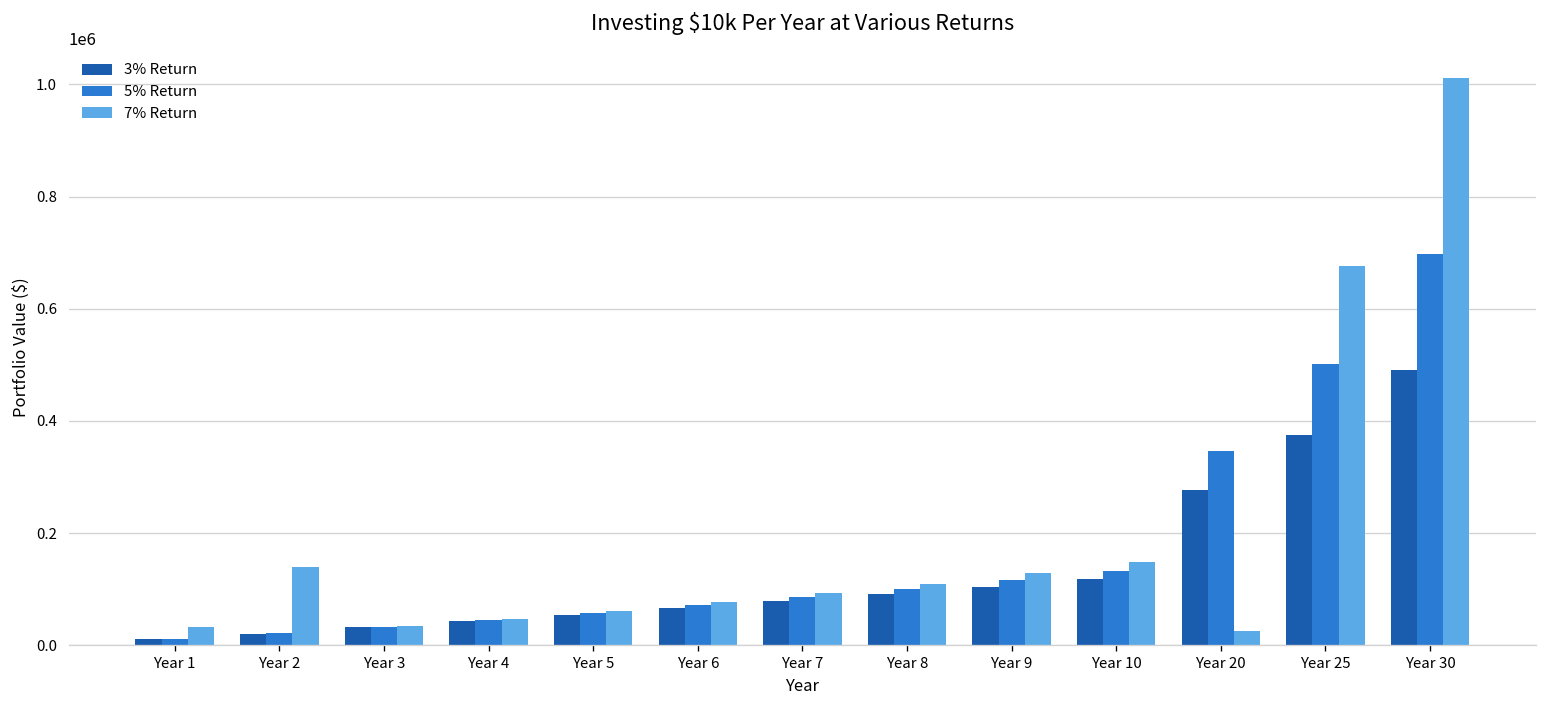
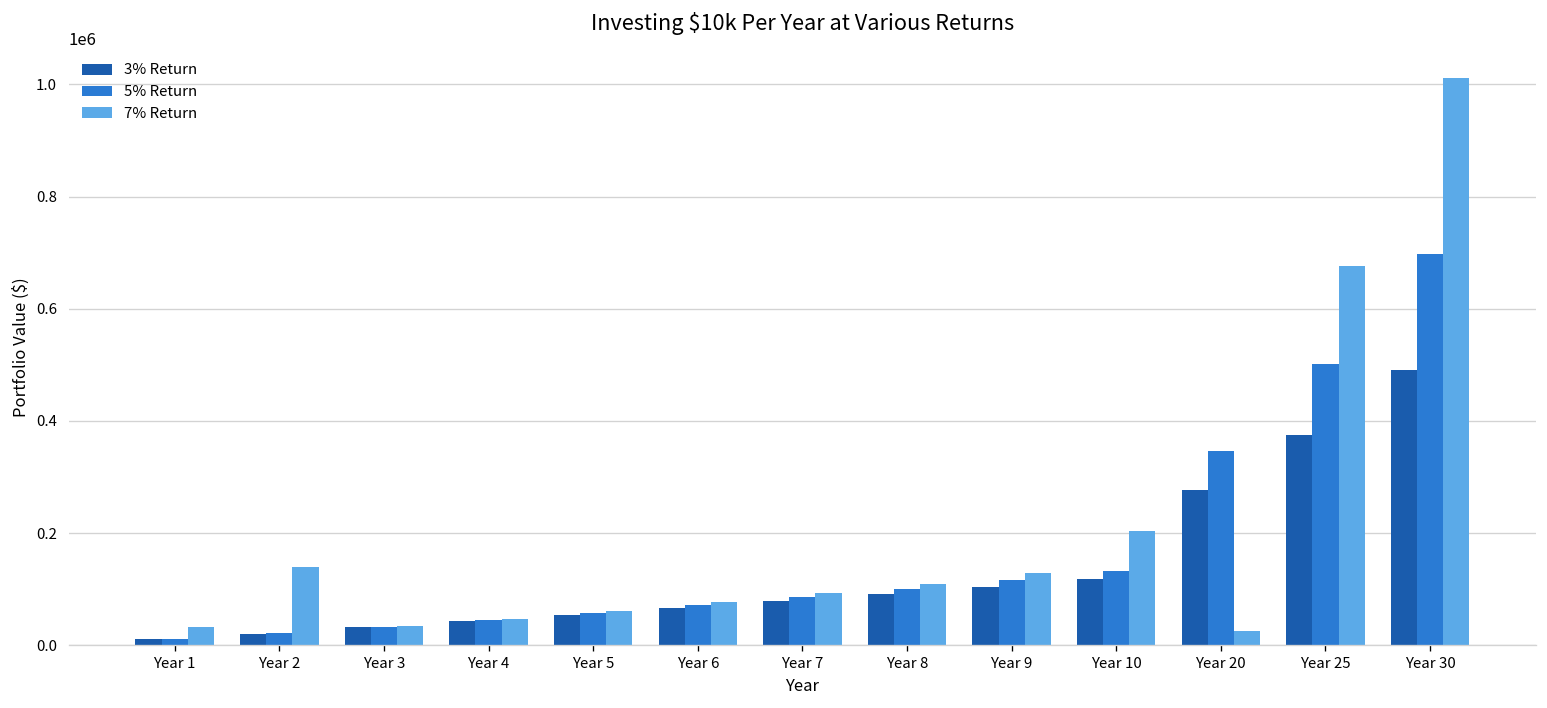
7% Return, Year 10: 150000 -> 200000
